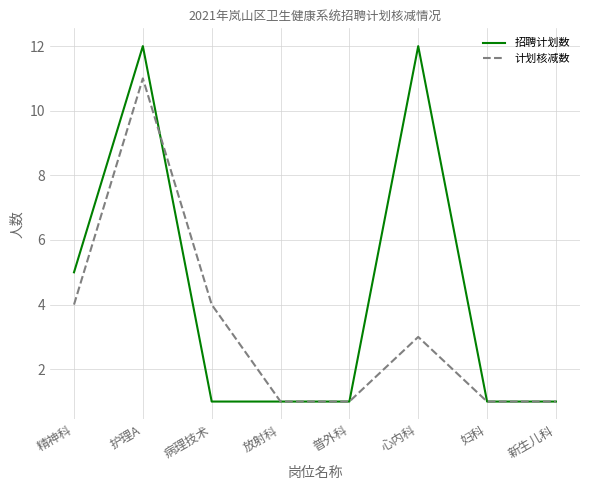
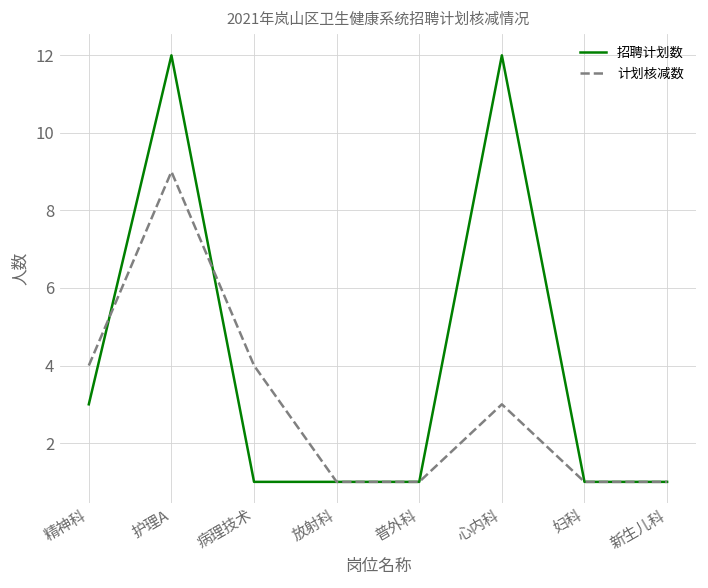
招聘计划数, 精神科: 5 -> 3
计划核减数, 护理A: 11 -> 9
